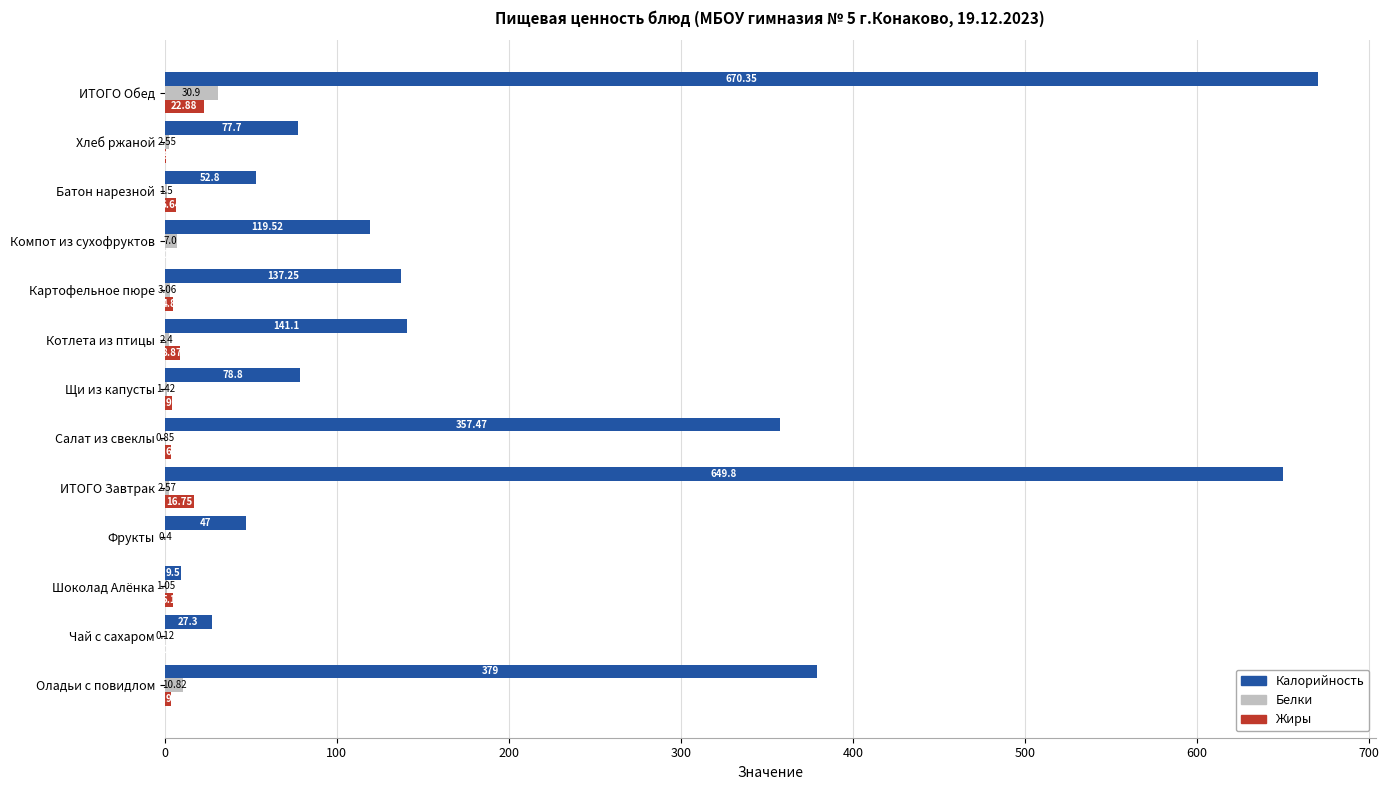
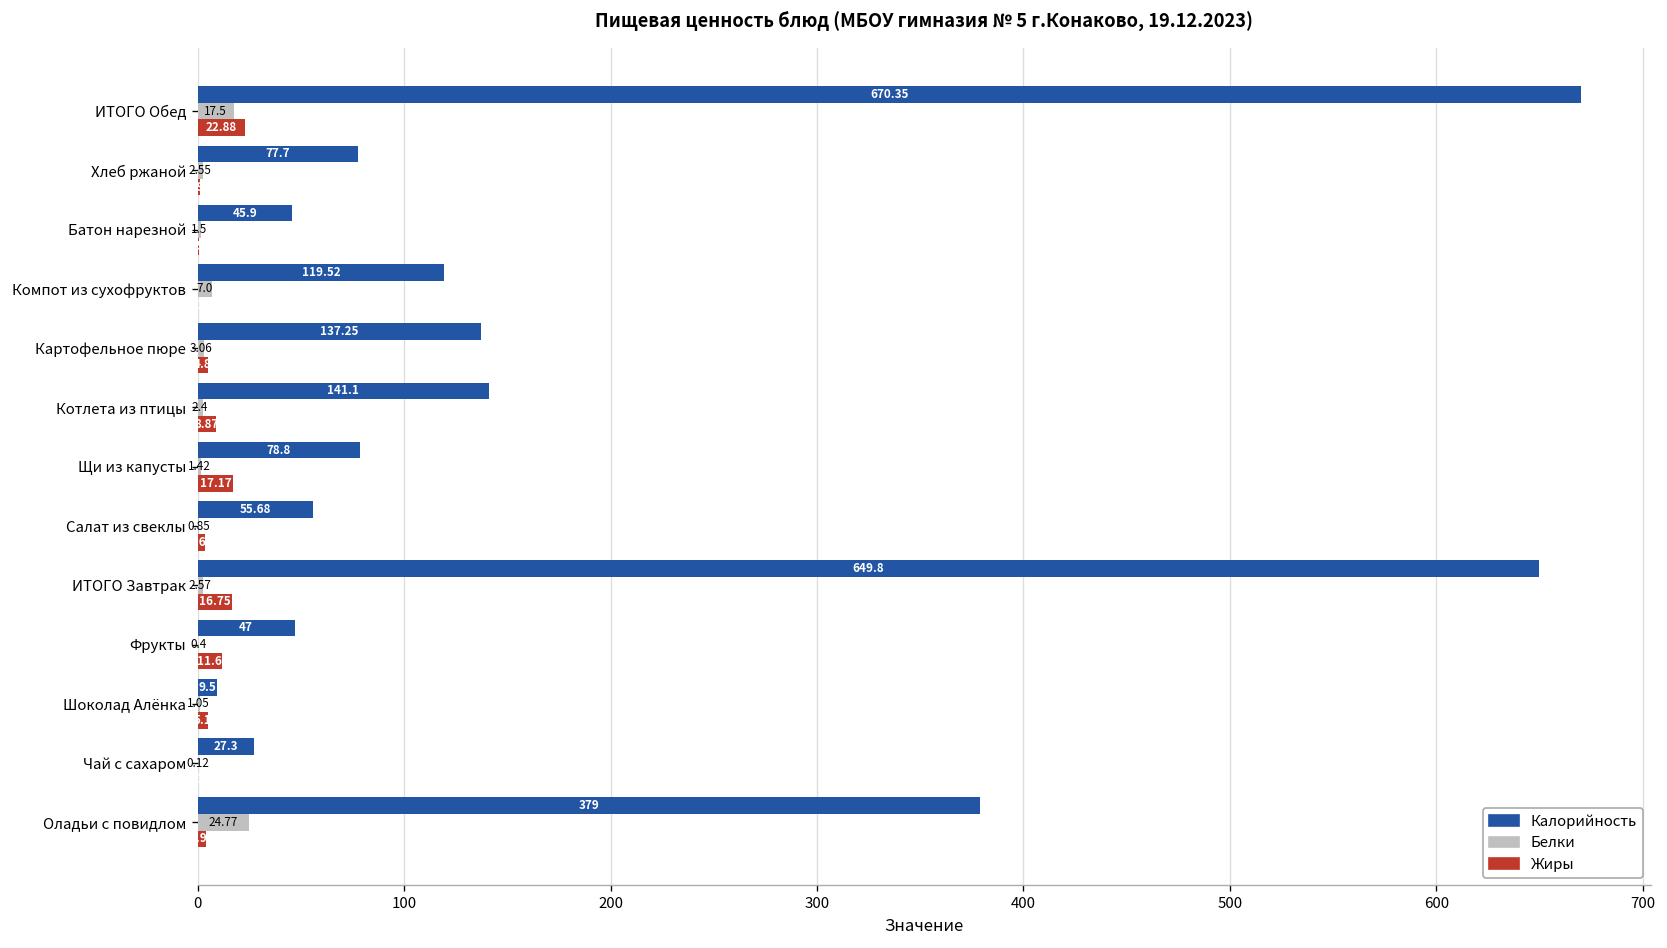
Белки, ИТОГО Обед: 30.9 -> 17.5
Калорийность, Батон нарезной: 52.8 -> 45.9
Жиры, Батон нарезной: 7 -> 1
Жиры, Щи из капусты: 4 -> 17
Калорийность, Салат из свеклы: 357.47 -> 55.68
Жиры, Фрукты: 0 -> 12
Белки, Оладьи с повидлом: 10.82 -> 24.77
